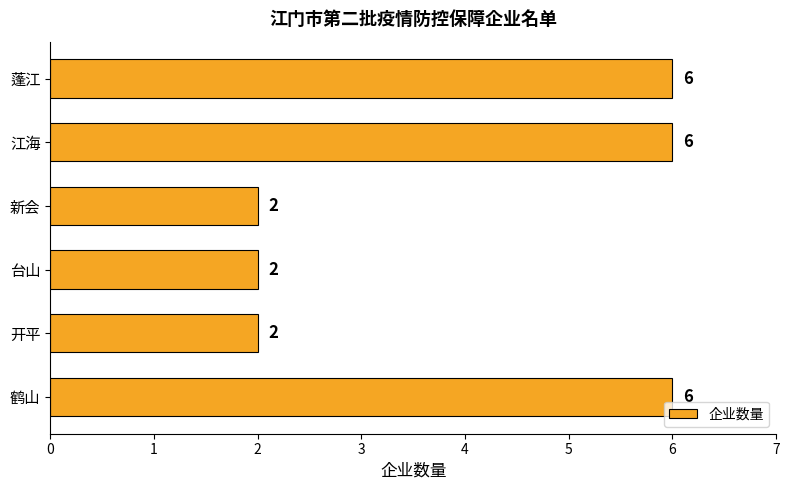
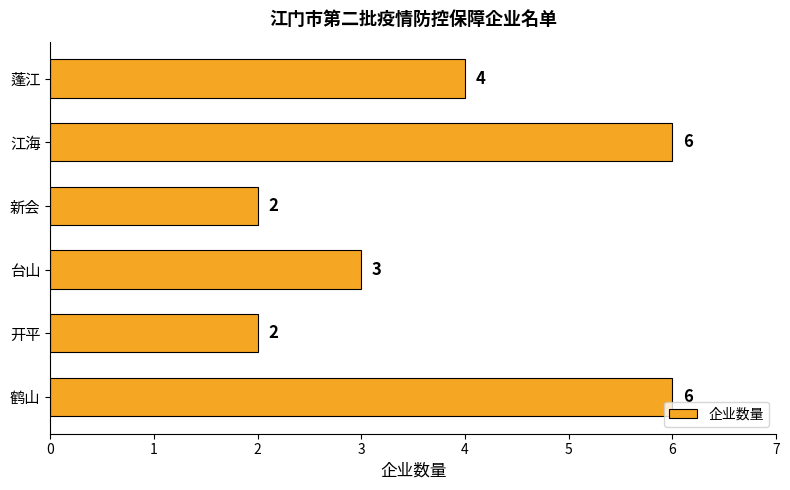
蓬江: 6 -> 4
台山: 2 -> 3
